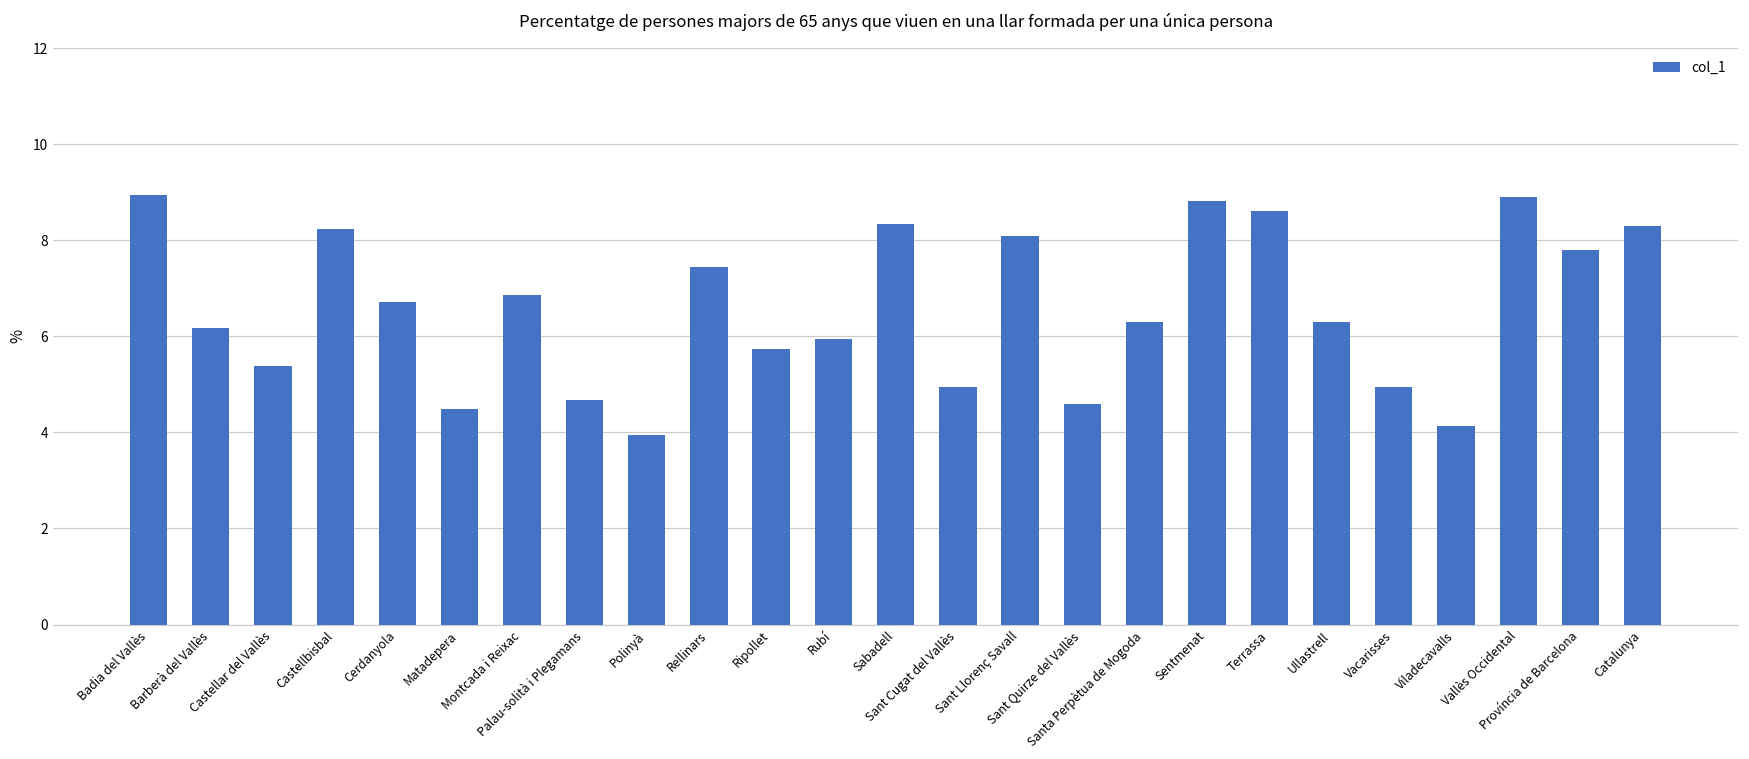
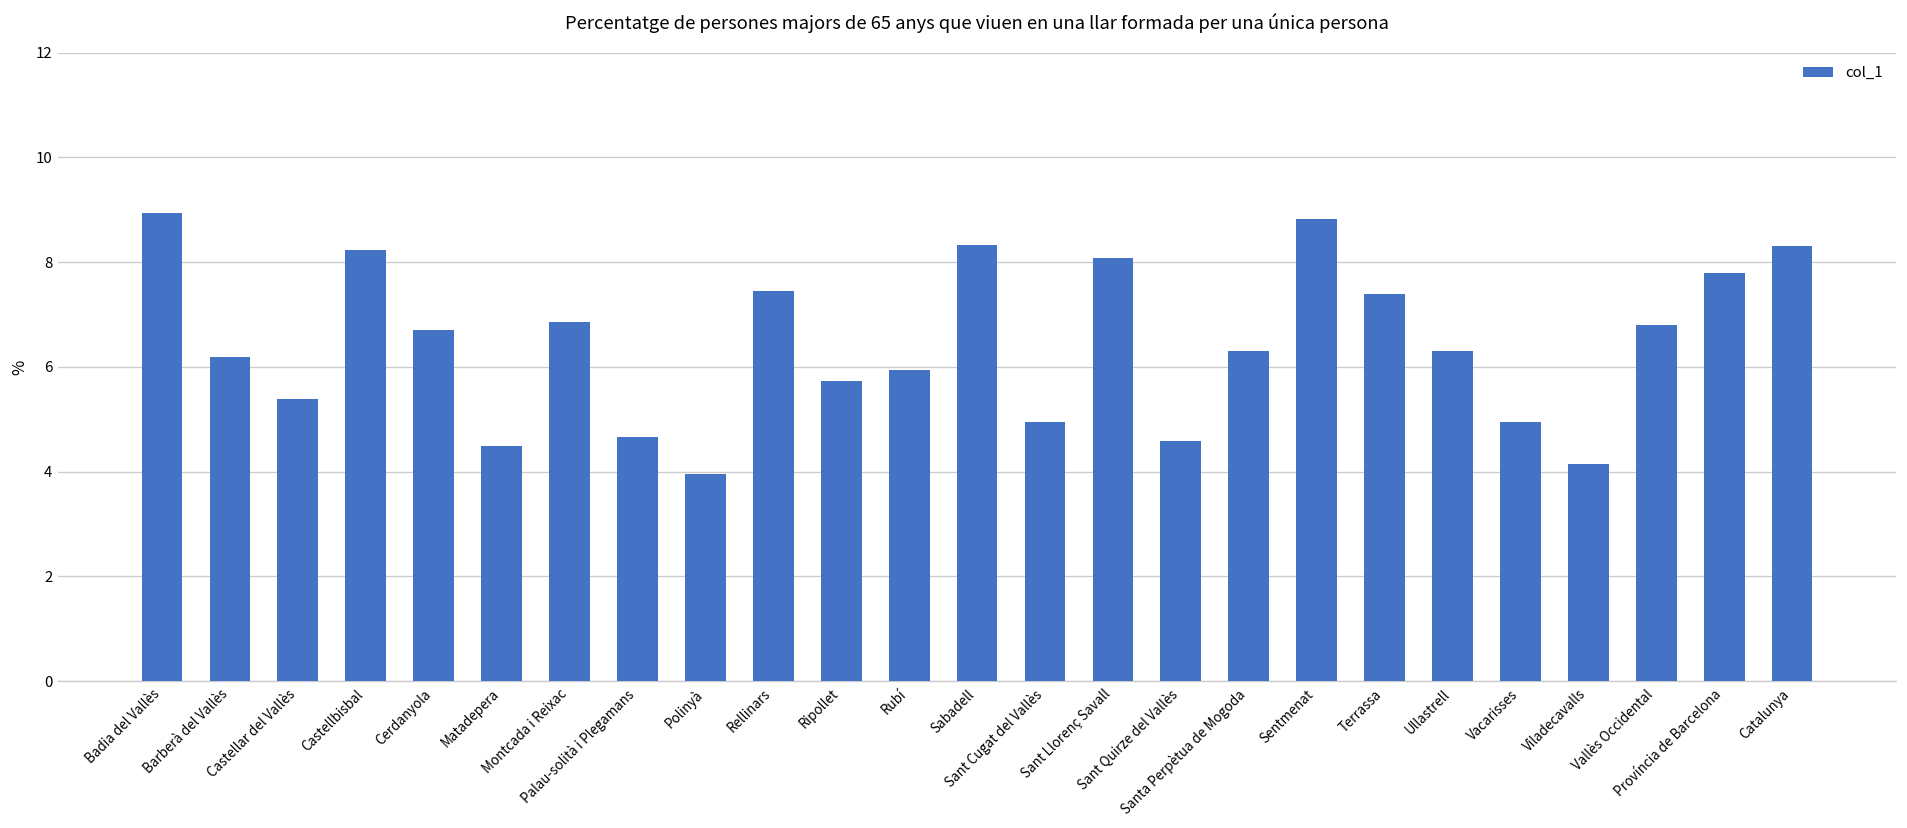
Terrassa: 8.6 -> 7.4
Vallès Occidental: 8.9 -> 6.8
